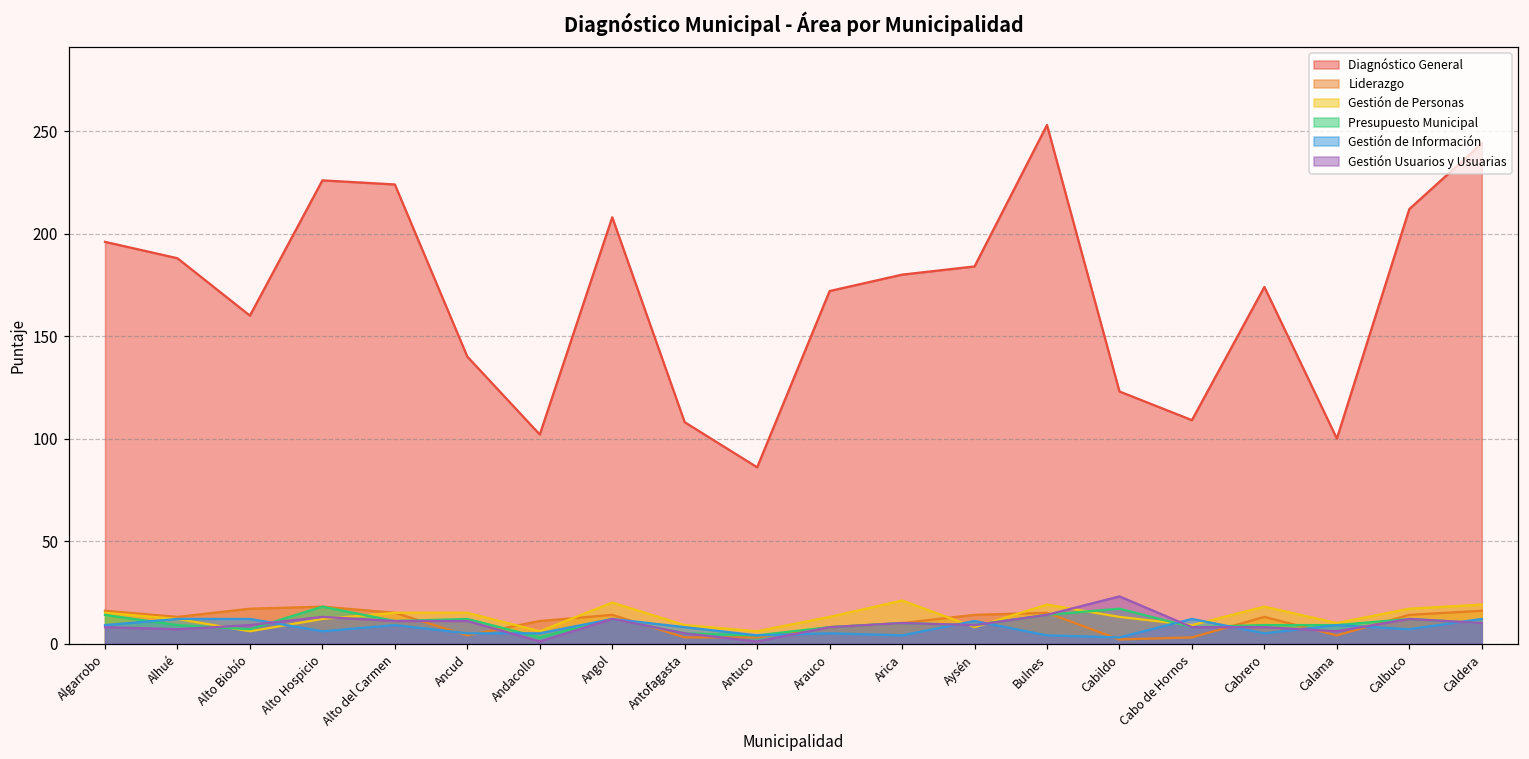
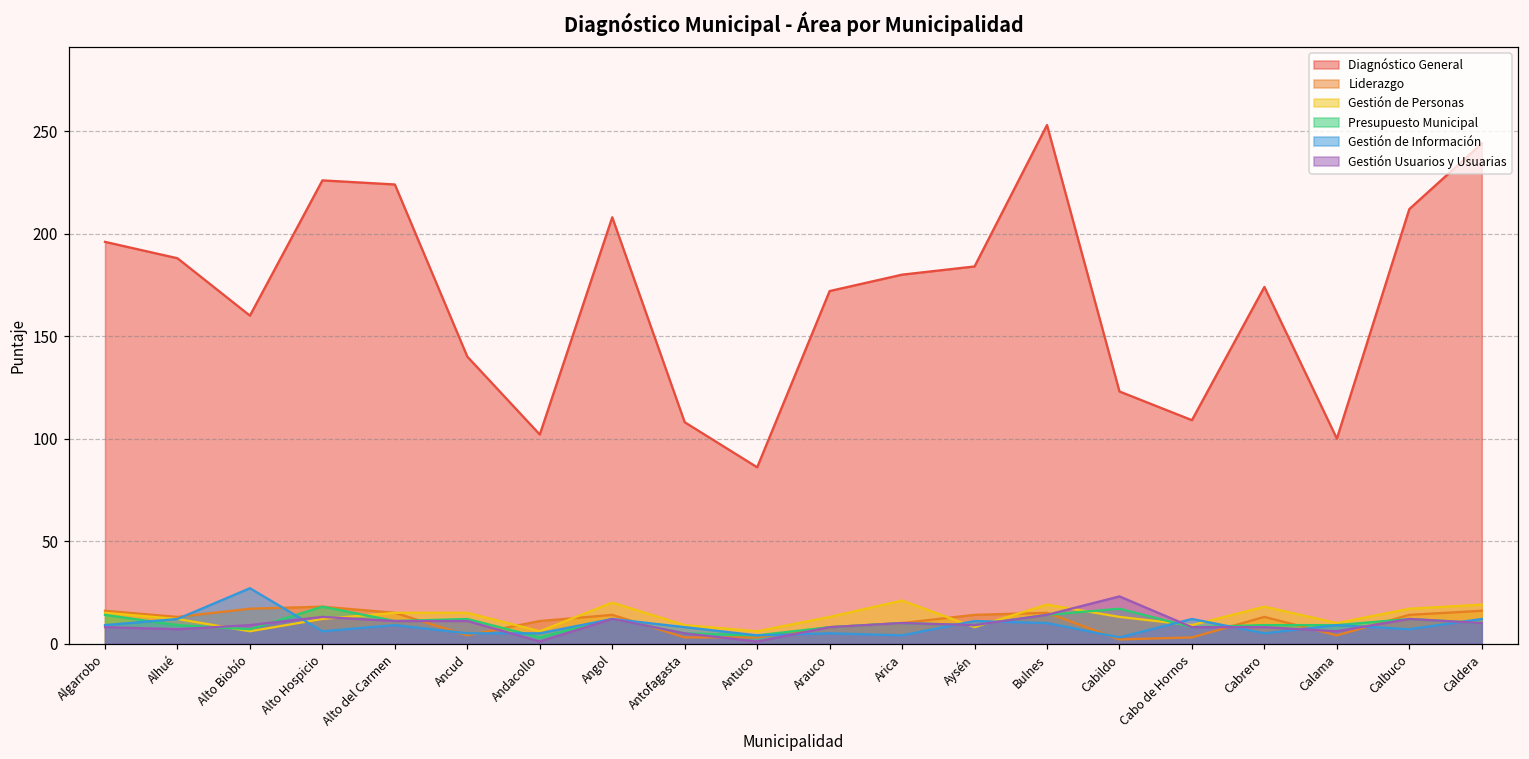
Gestión de Información, Alto Biobío: 12 -> 27
Gestión de Información, Bulnes: 4 -> 10
